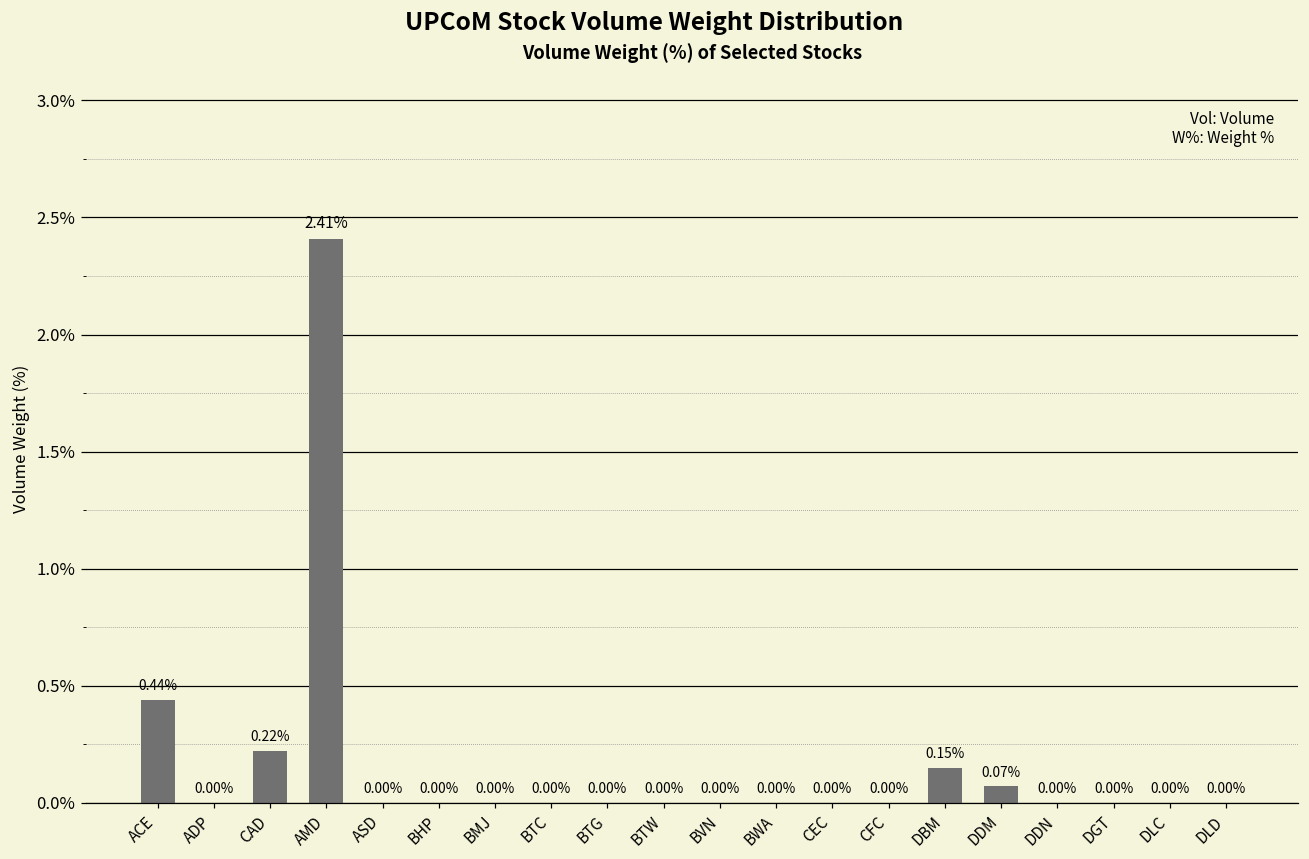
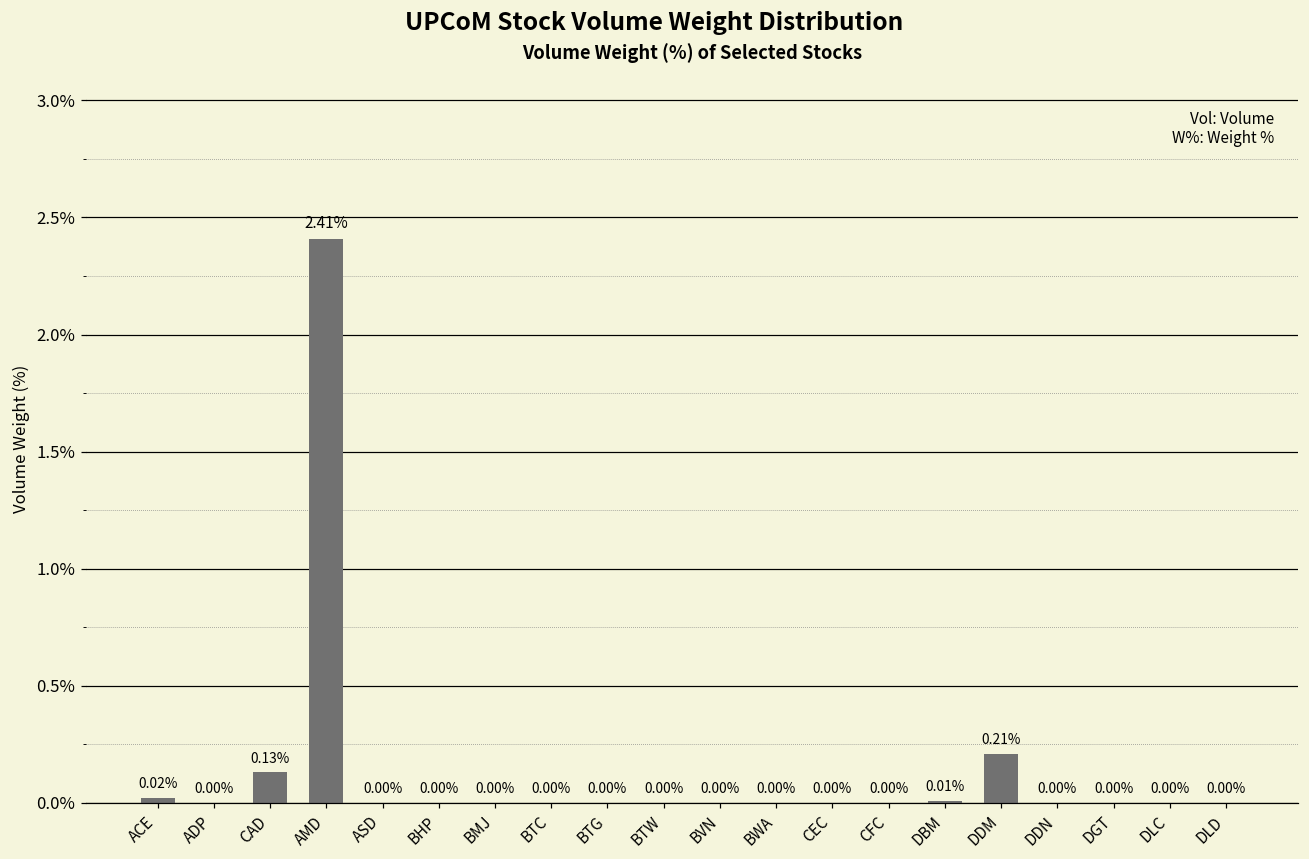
ACE: 0.44% -> 0.02%
CAD: 0.22% -> 0.13%
DBM: 0.15% -> 0.01%
DDM: 0.07% -> 0.21%
